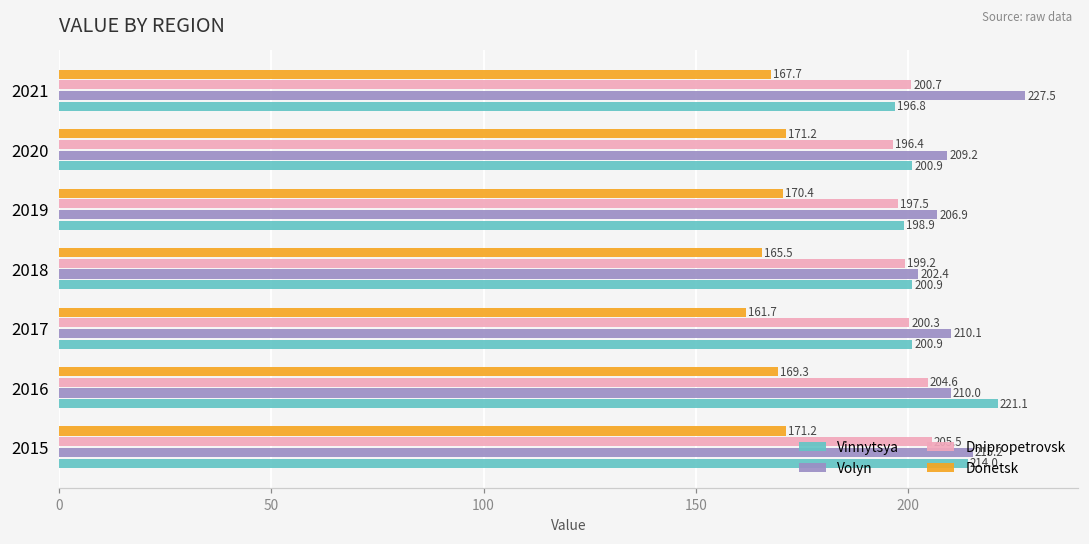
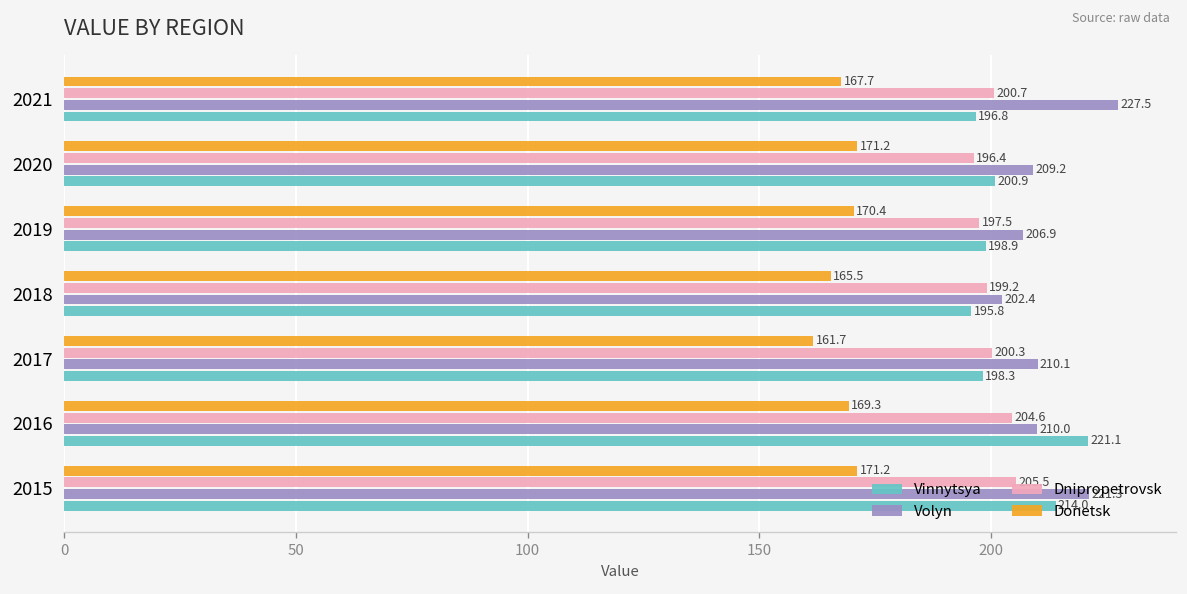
Vinnytsya, 2018: 200.9 -> 195.8
Vinnytsya, 2017: 200.9 -> 198.3
Volyn, 2015: 215.2 -> 221.3
